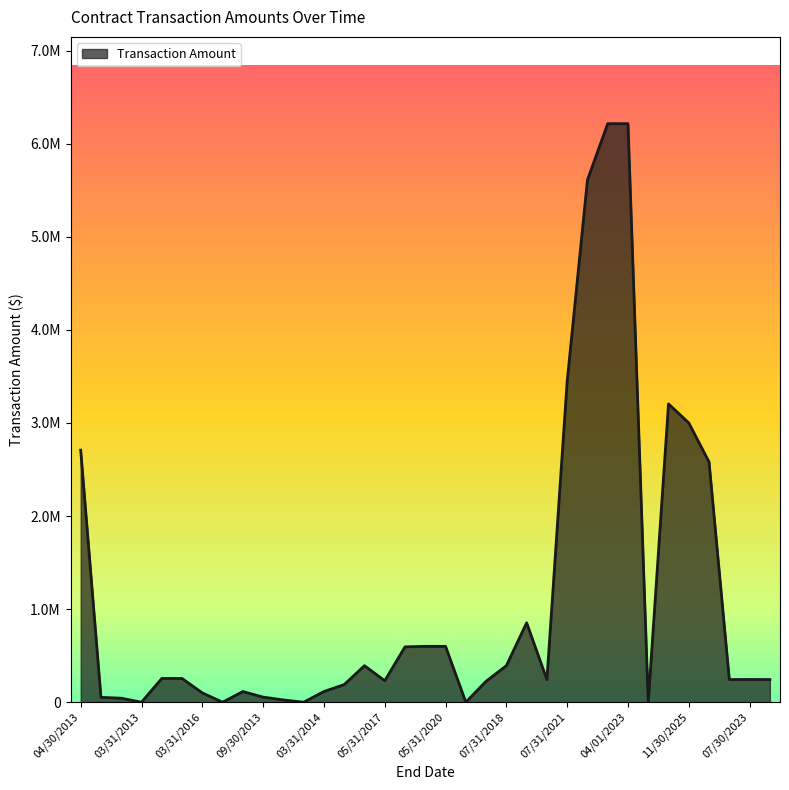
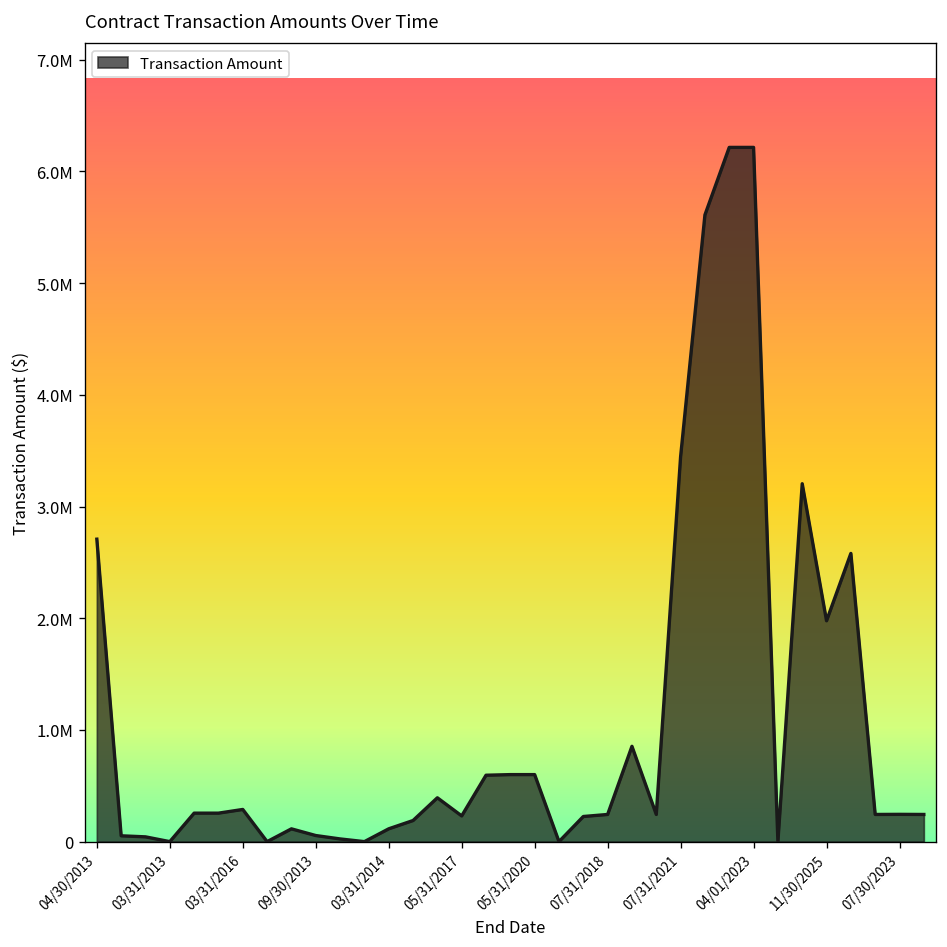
03/31/2016: 100000 -> 300000
07/31/2018: 400000 -> 200000
11/30/2025: 3000000 -> 2000000
